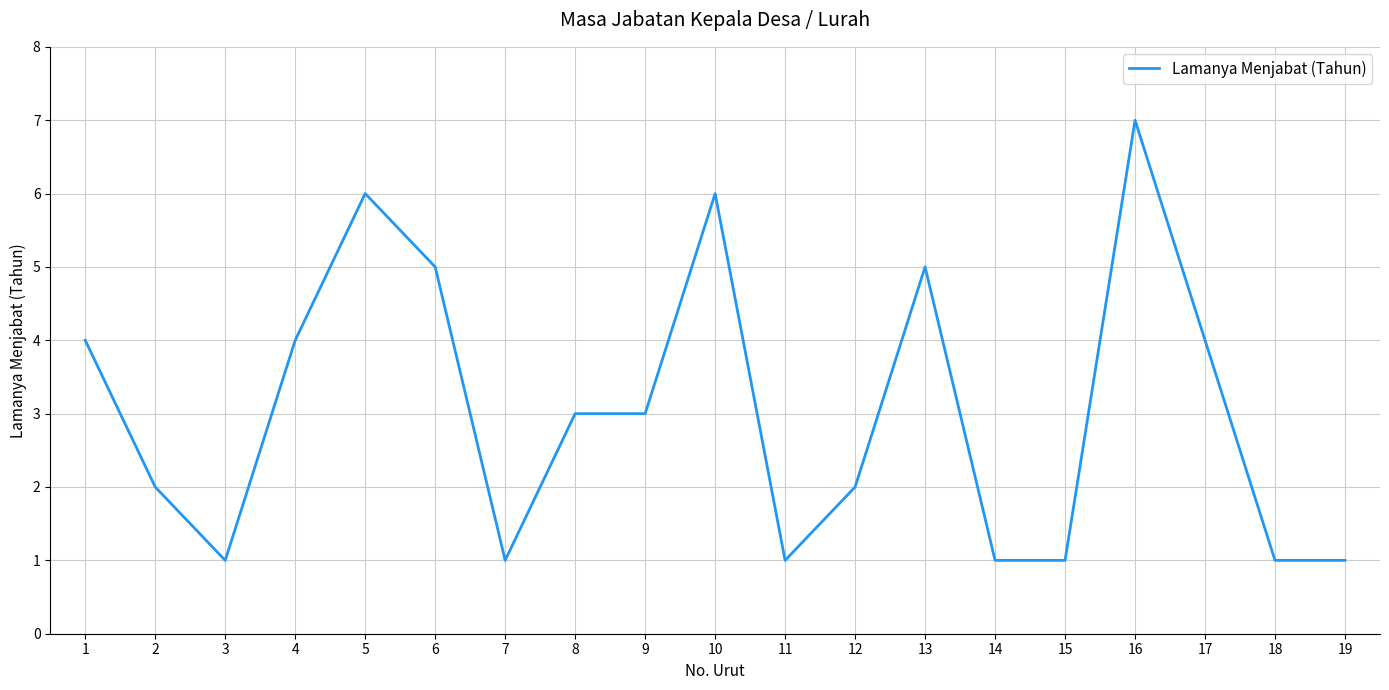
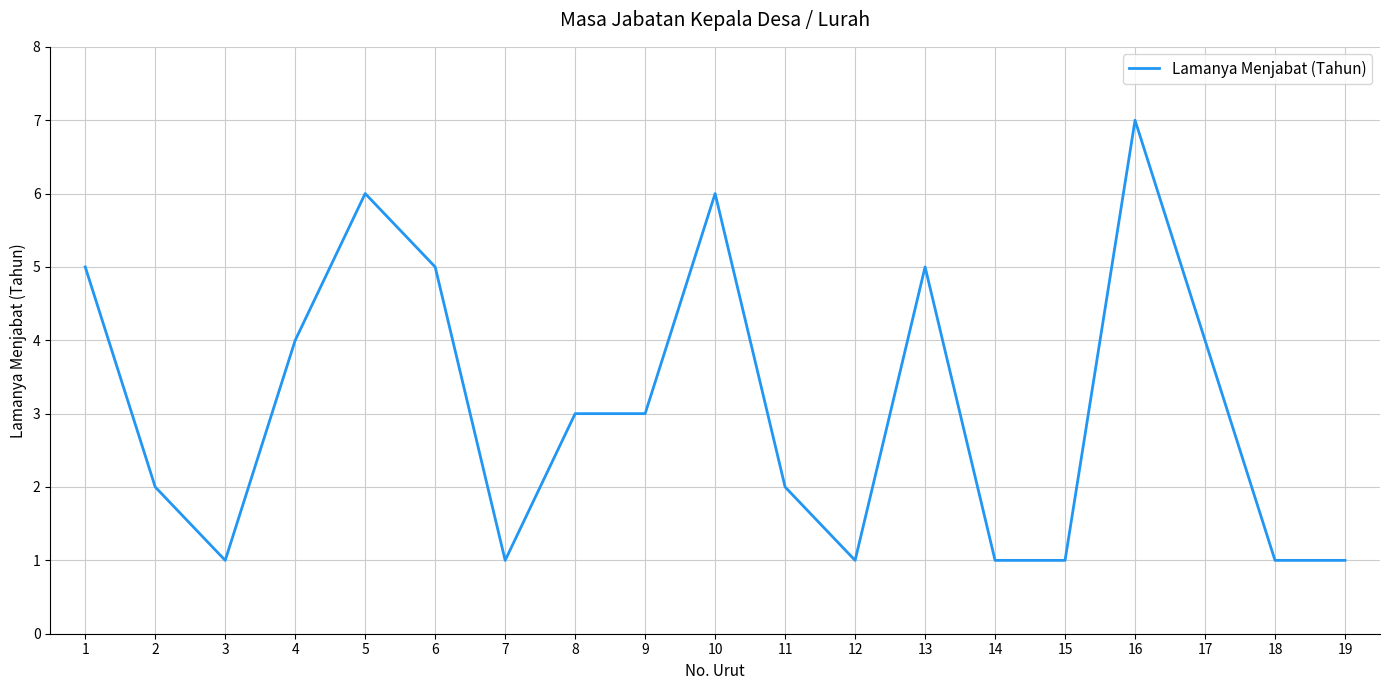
1: 4 -> 5
11: 1 -> 2
12: 2 -> 1
